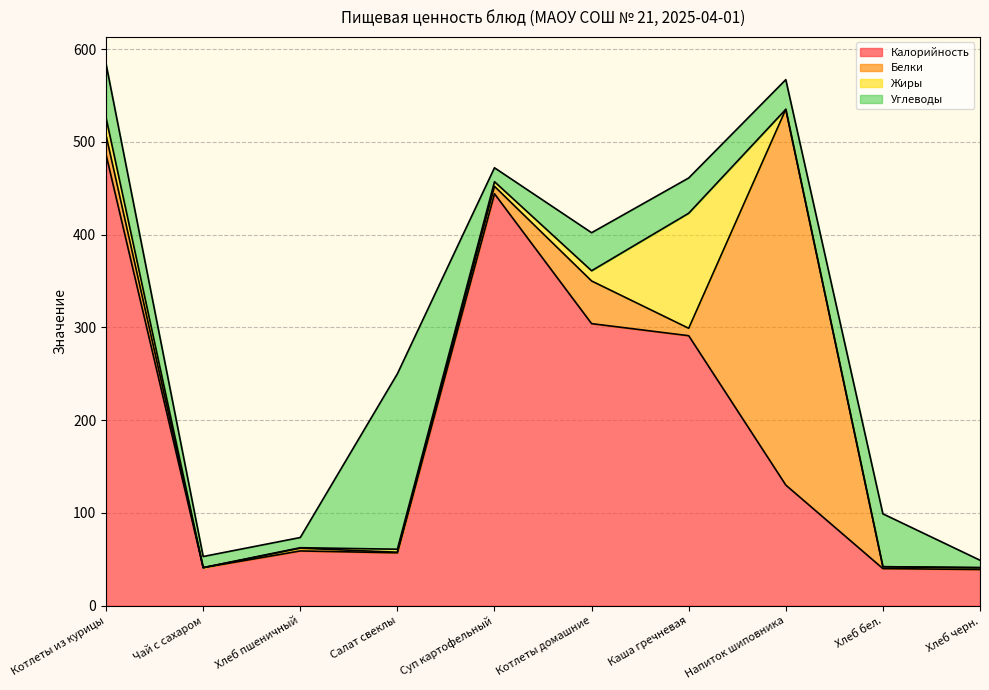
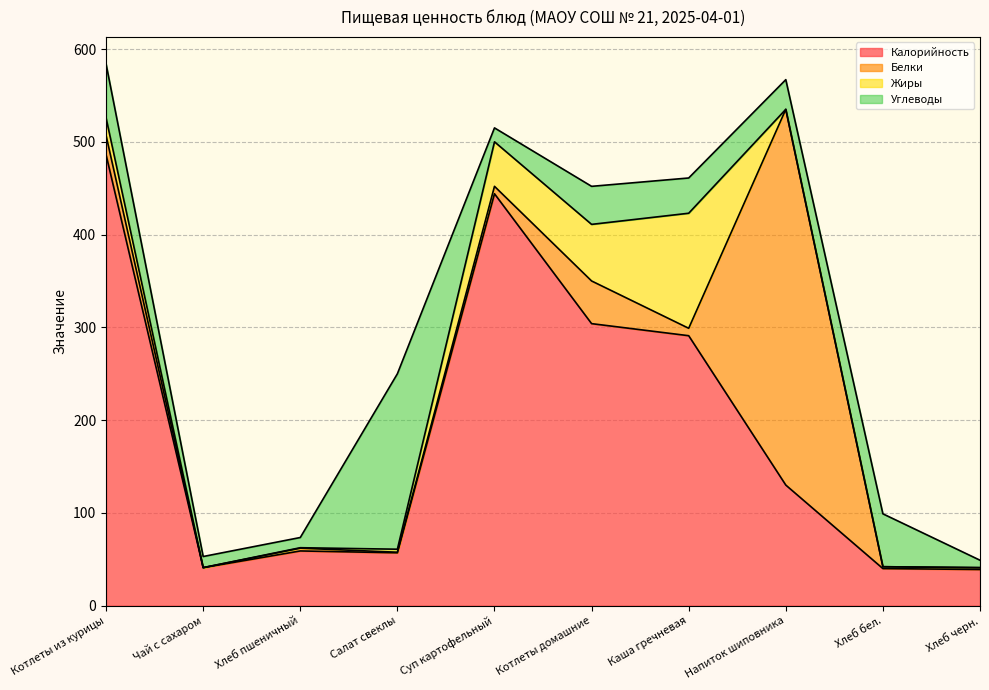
Жиры, Суп картофельный: 10 -> 50
Жиры, Котлеты домашние: 10 -> 60
